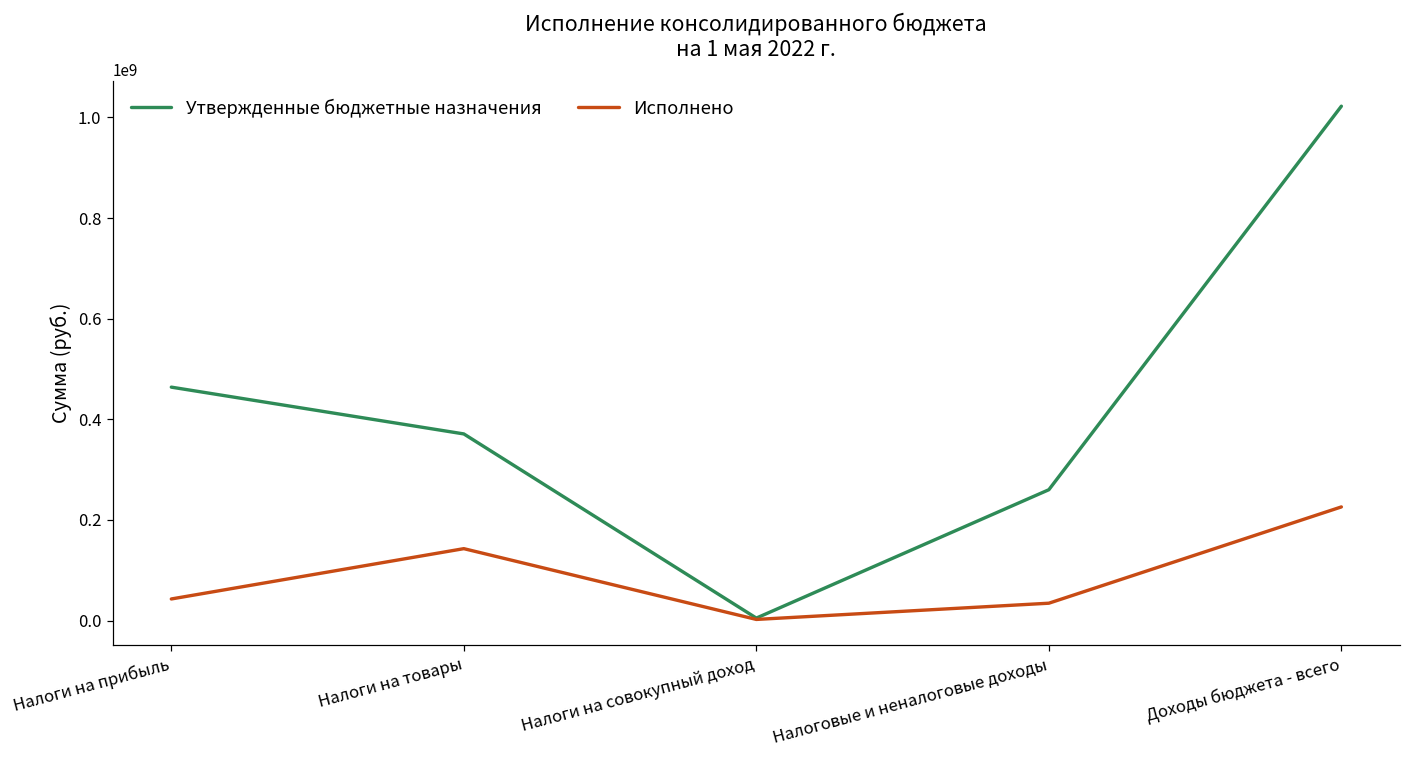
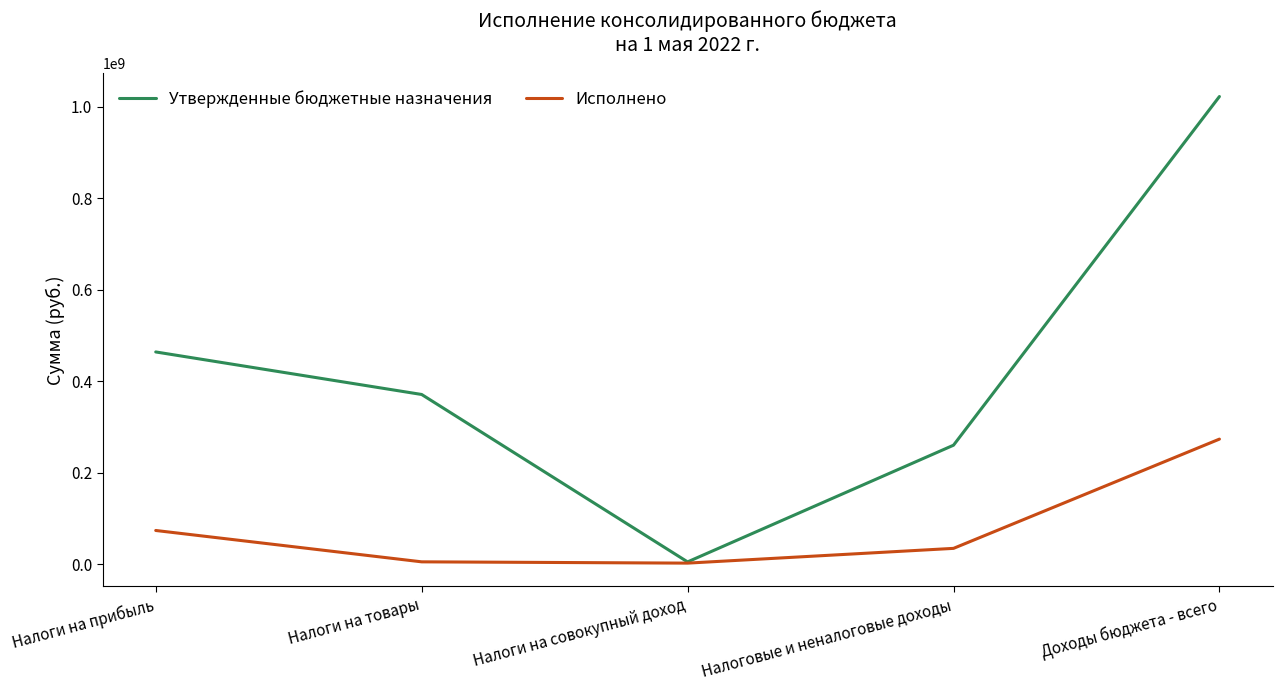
Исполнено, Налоги на прибыль: 40000000 -> 70000000
Исполнено, Налоги на товары: 140000000 -> 0
Исполнено, Доходы бюджета - всего: 230000000 -> 270000000
